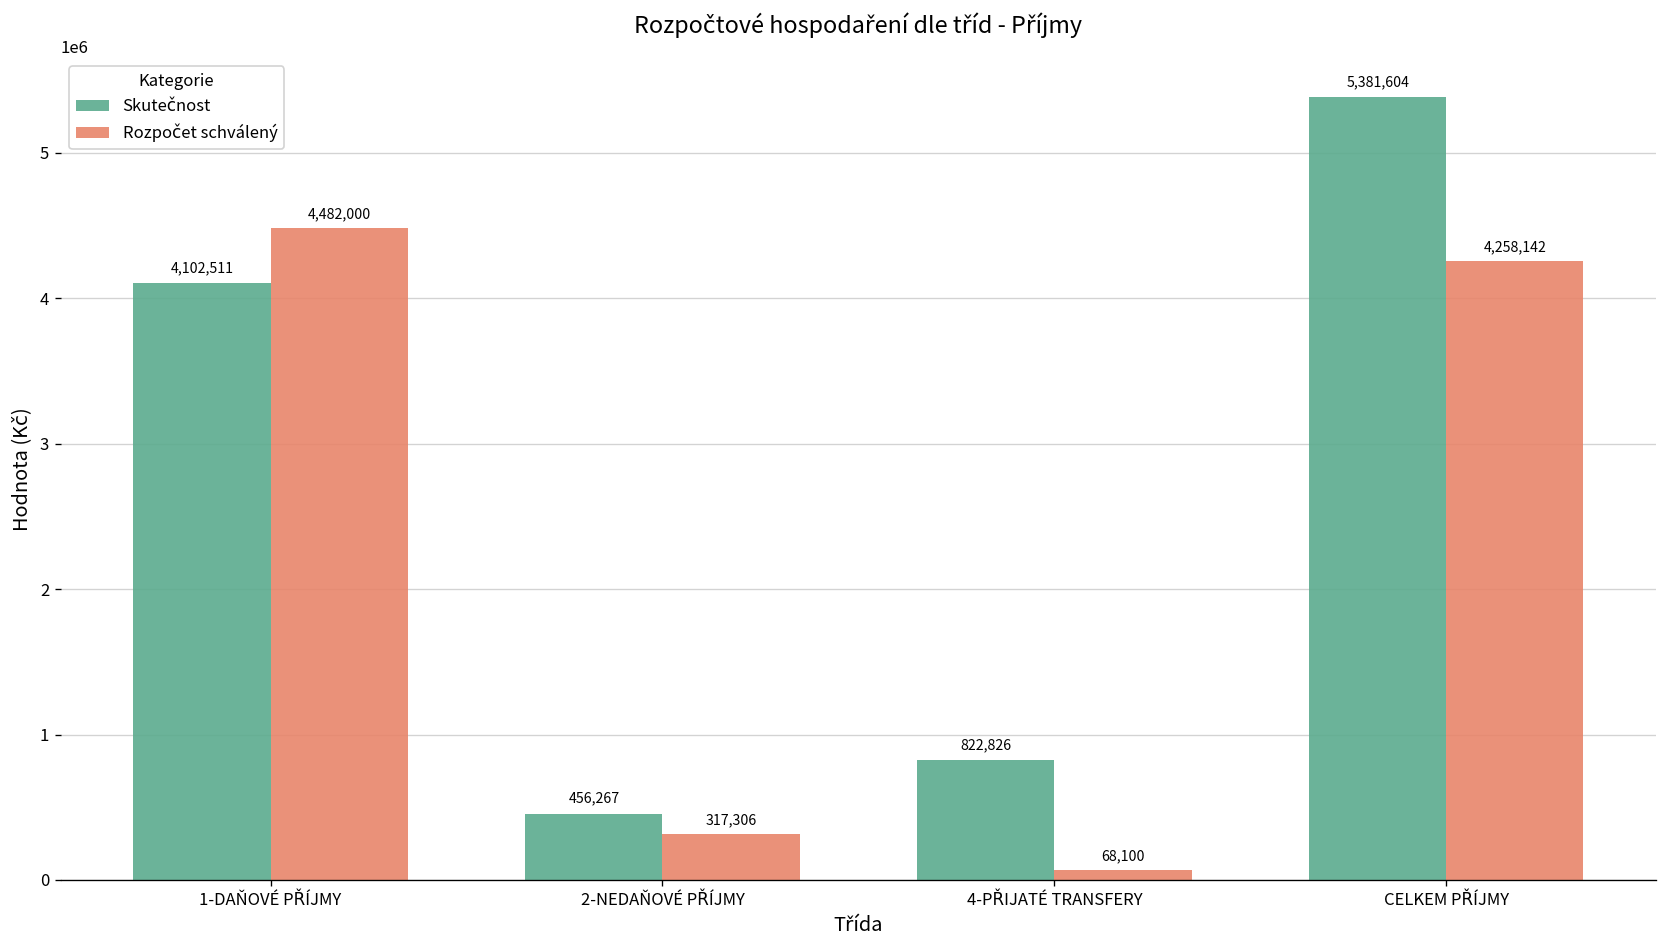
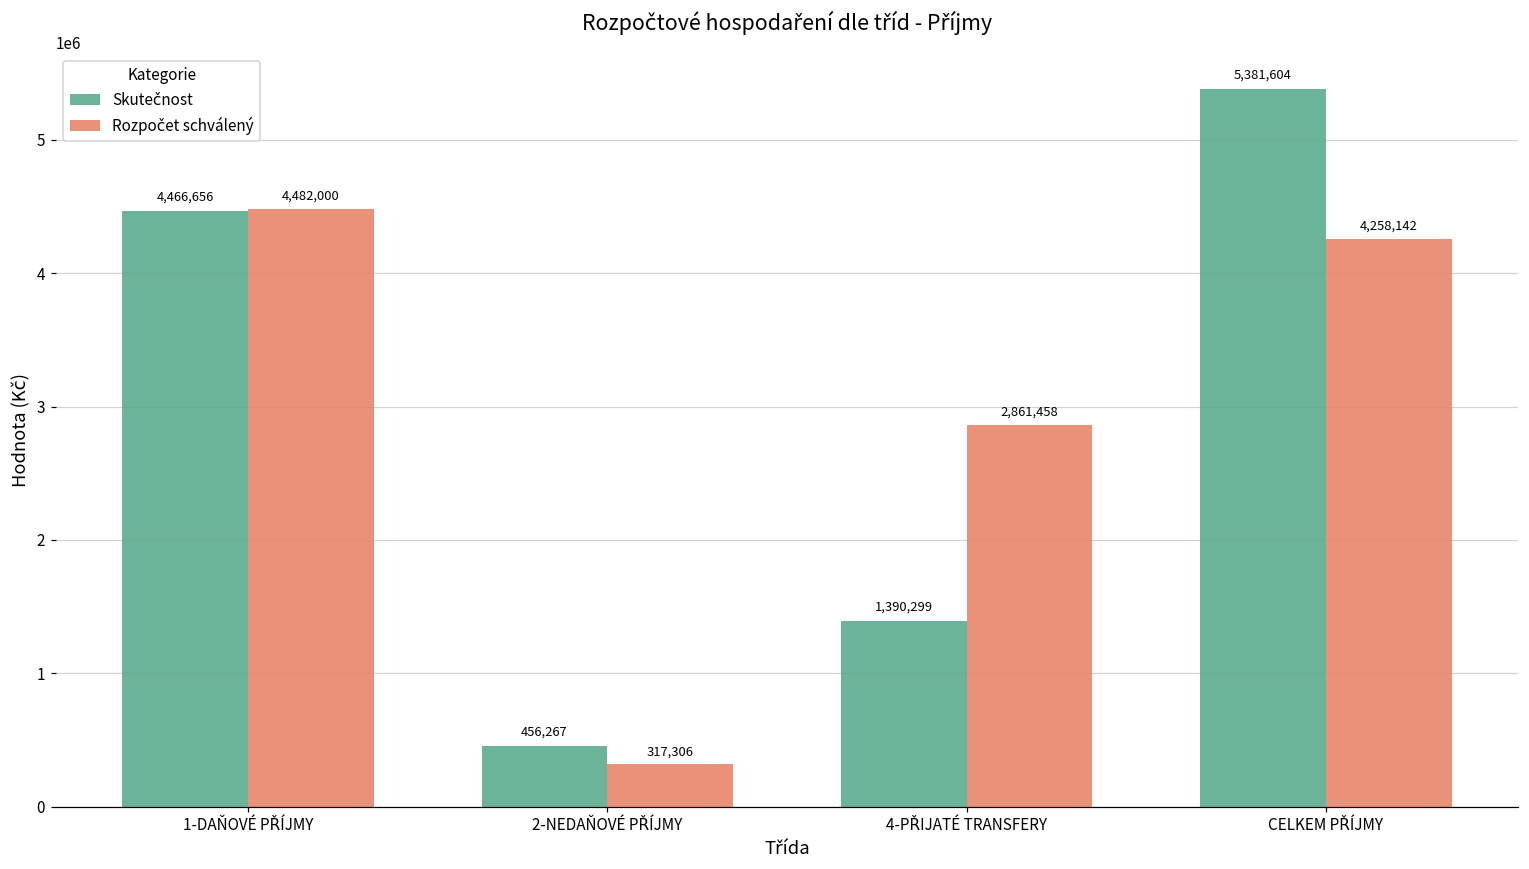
Skutečnost, 1-DAŇOVÉ PŘÍJMY: 4,102,511 -> 4,466,656
Skutečnost, 4-PŘIJATÉ TRANSFERY: 822,826 -> 1,390,299
Rozpočet schválený, 4-PŘIJATÉ TRANSFERY: 68,100 -> 2,861,458
